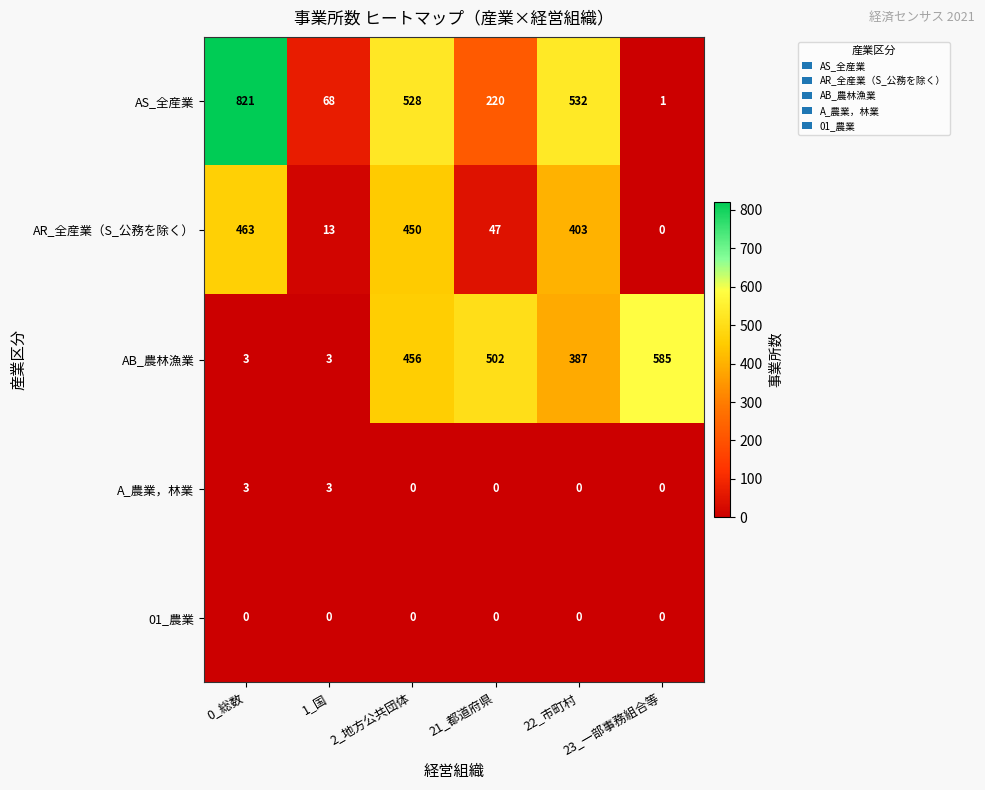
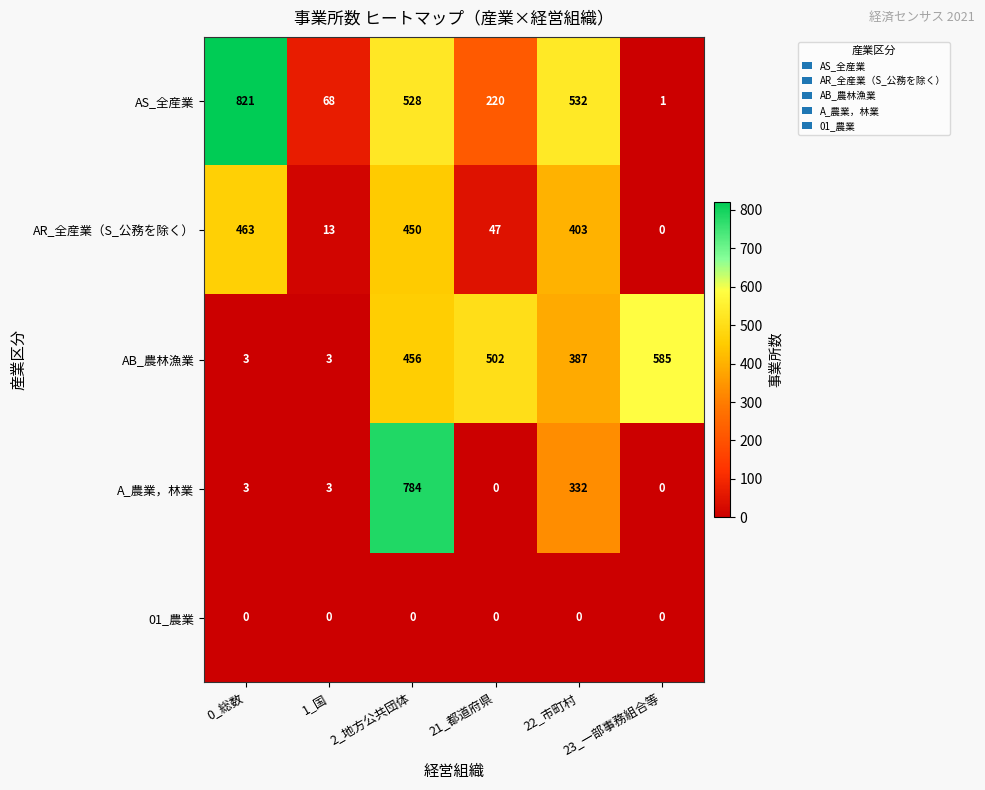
A_農業，林業, 2_地方公共団体: 0 -> 784
A_農業，林業, 22_市町村: 0 -> 332
